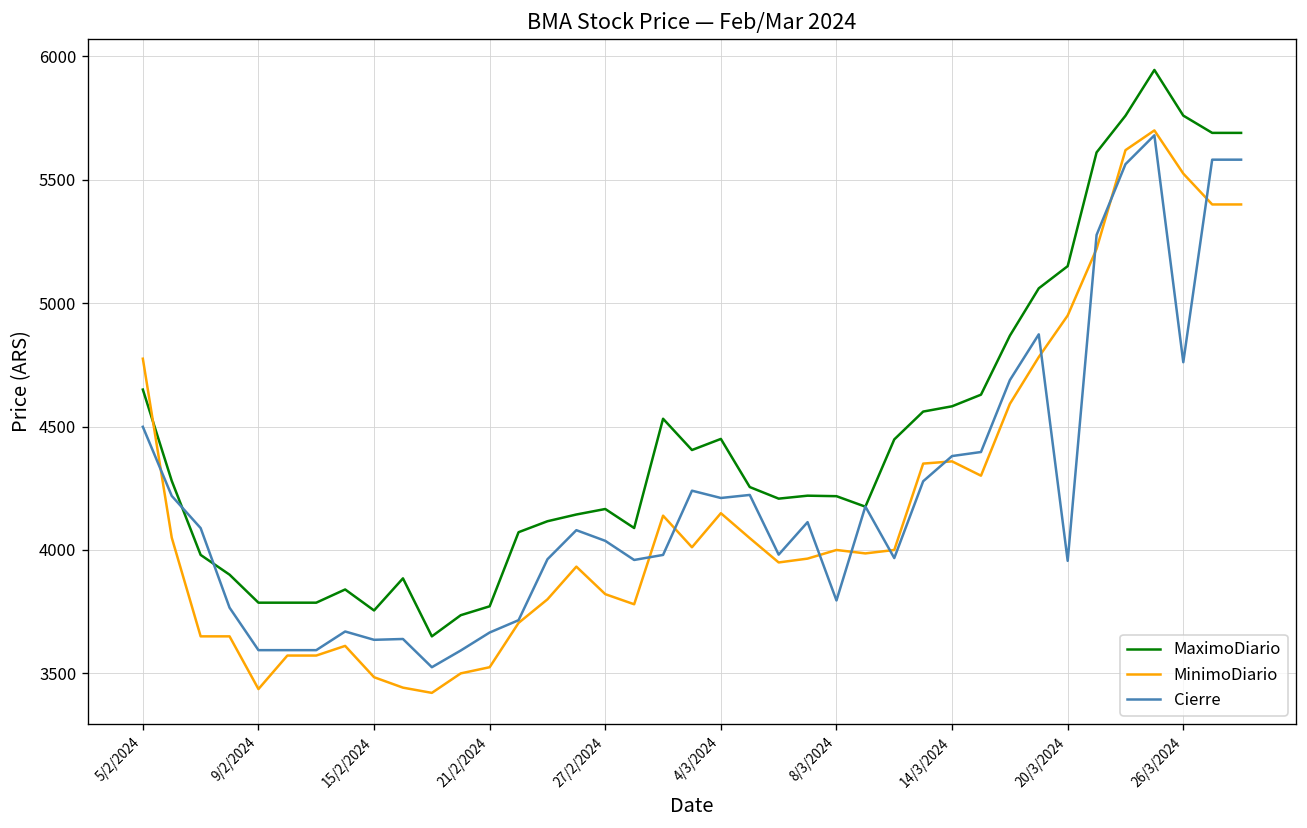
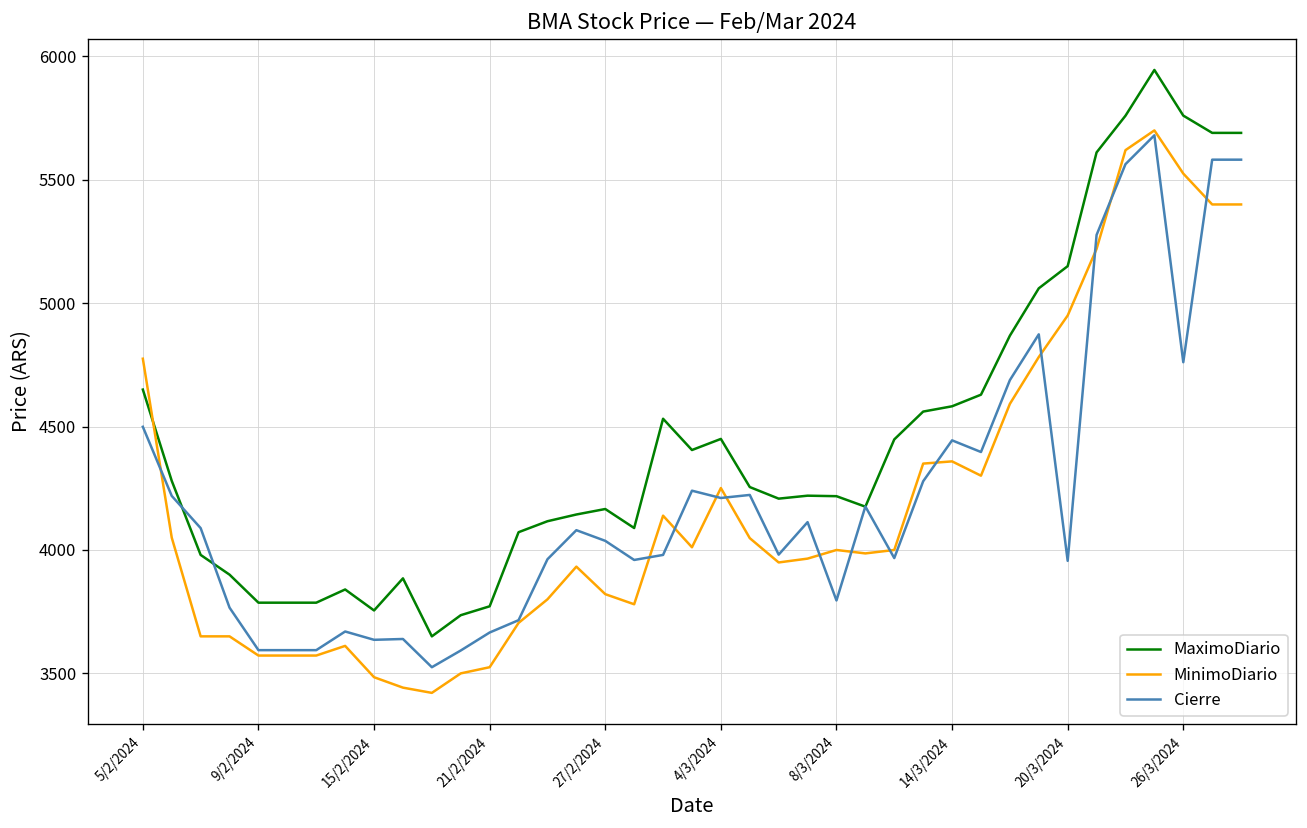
MinimoDiario, 9/2/2024: 3440 -> 3570
MinimoDiario, 4/3/2024: 4150 -> 4250
Cierre, 14/3/2024: 4380 -> 4440
